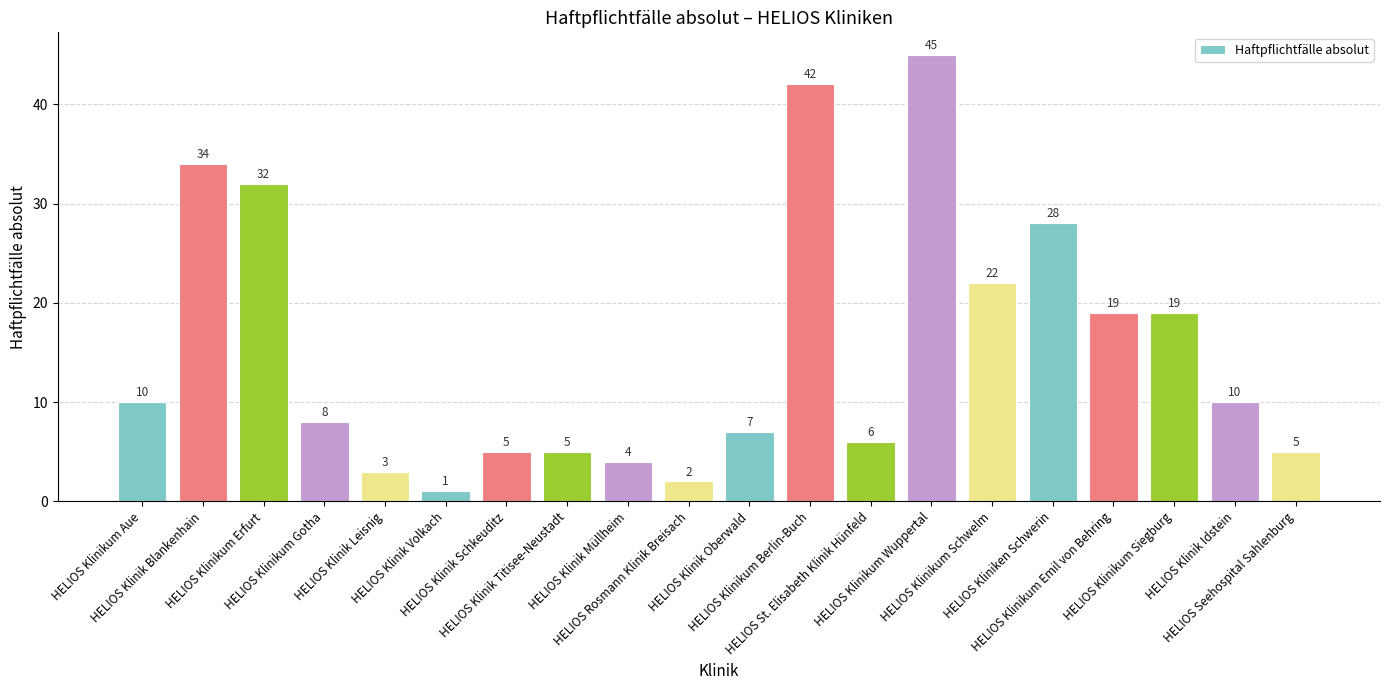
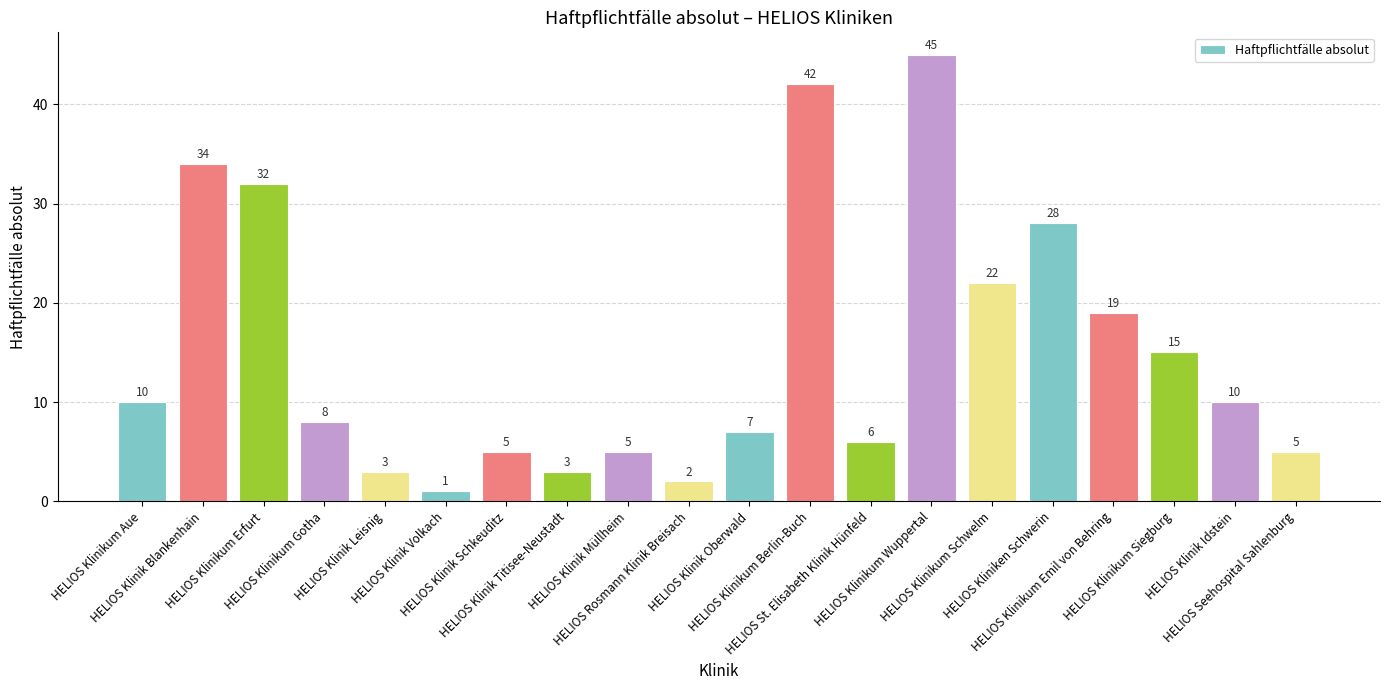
HELIOS Klinik Titisee-Neustadt: 5 -> 3
HELIOS Klinik Müllheim: 4 -> 5
HELIOS Klinikum Siegburg: 19 -> 15
